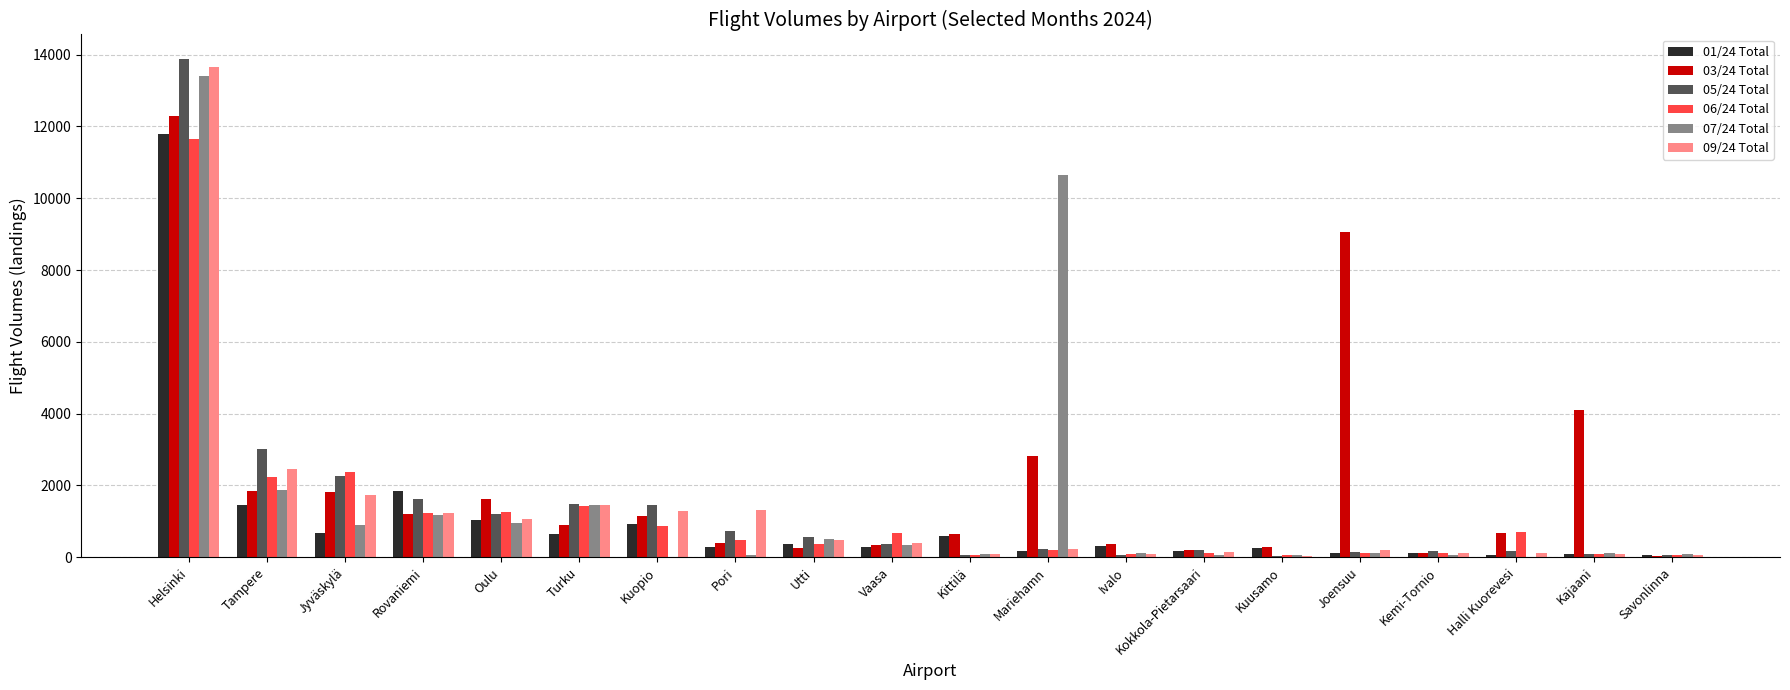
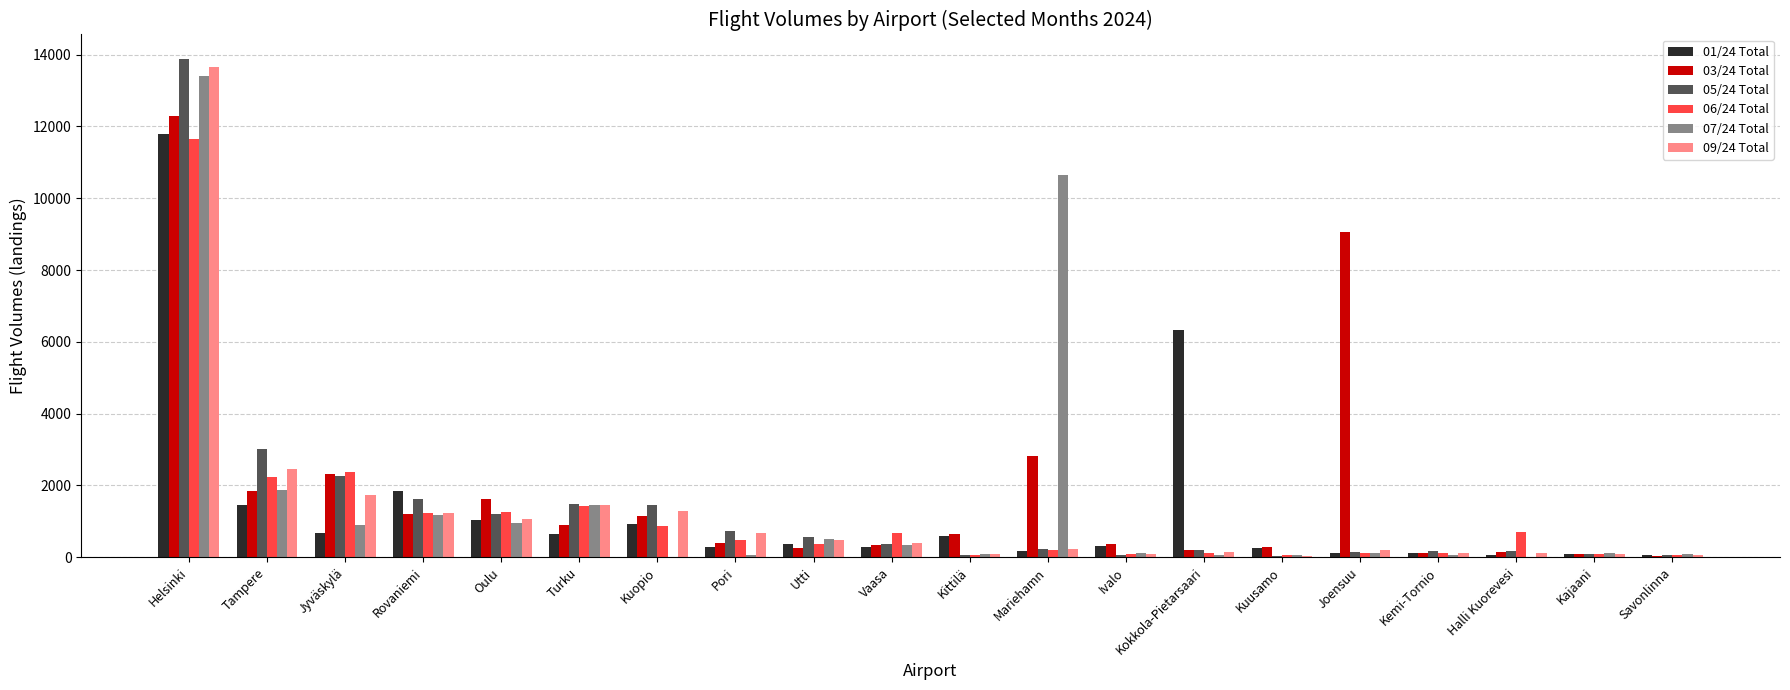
03/24 Total, Jyväskylä: 1800 -> 2300
09/24 Total, Pori: 1300 -> 700
01/24 Total, Kokkola-Pietarsaari: 200 -> 6300
03/24 Total, Halli Kuorevesi: 700 -> 100
03/24 Total, Kajaani: 4100 -> 100
